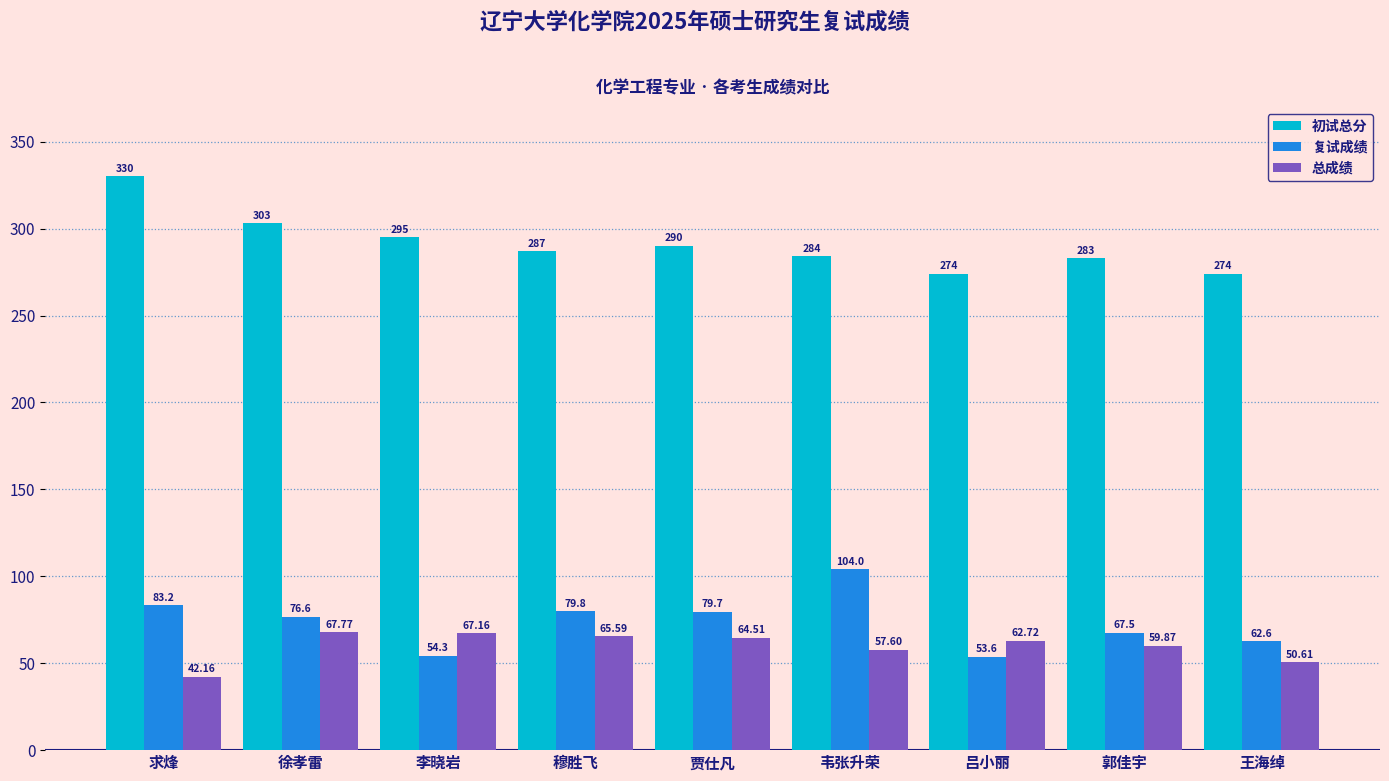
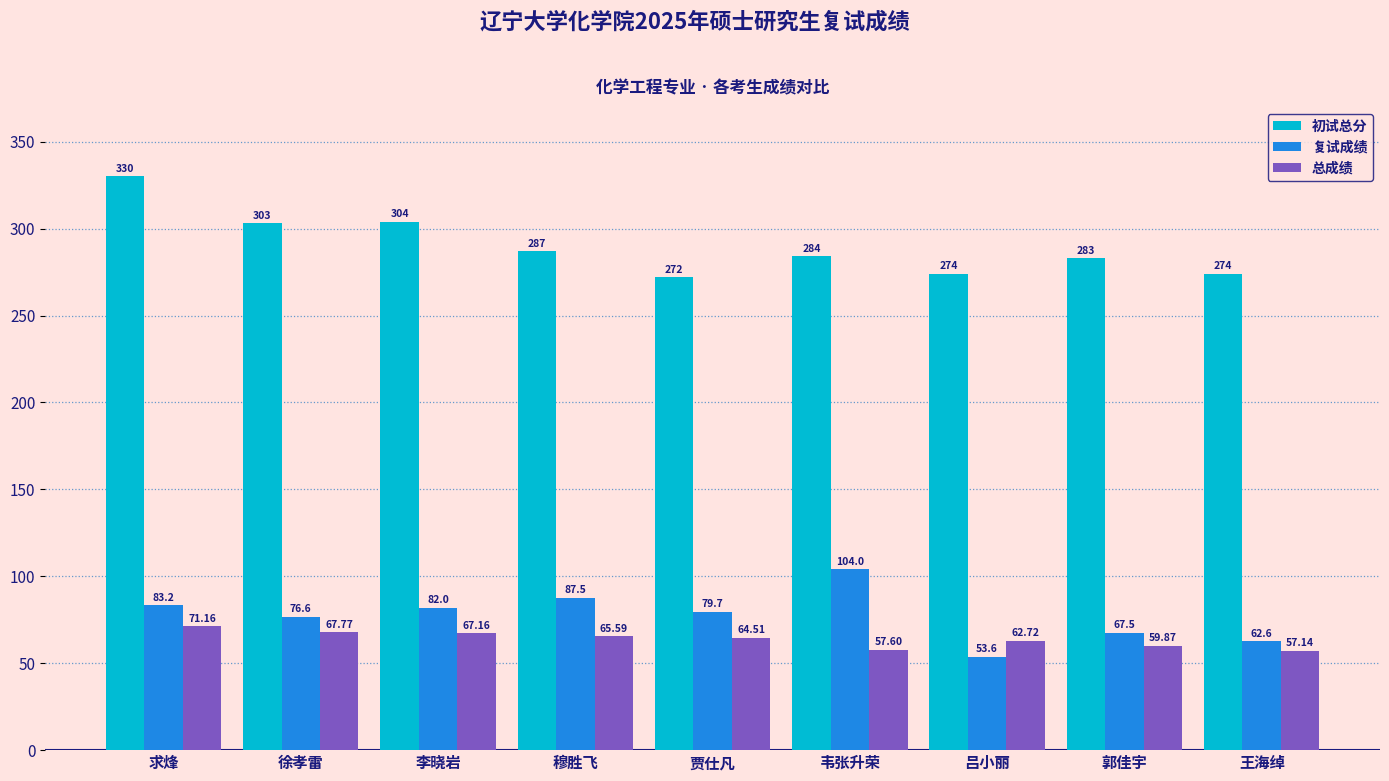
总成绩, 求烽: 42.16 -> 71.16
初试总分, 李晓岩: 295 -> 304
复试成绩, 李晓岩: 54.3 -> 82.0
复试成绩, 穆胜飞: 79.8 -> 87.5
初试总分, 贾仕凡: 290 -> 272
总成绩, 王海绰: 50.61 -> 57.14
